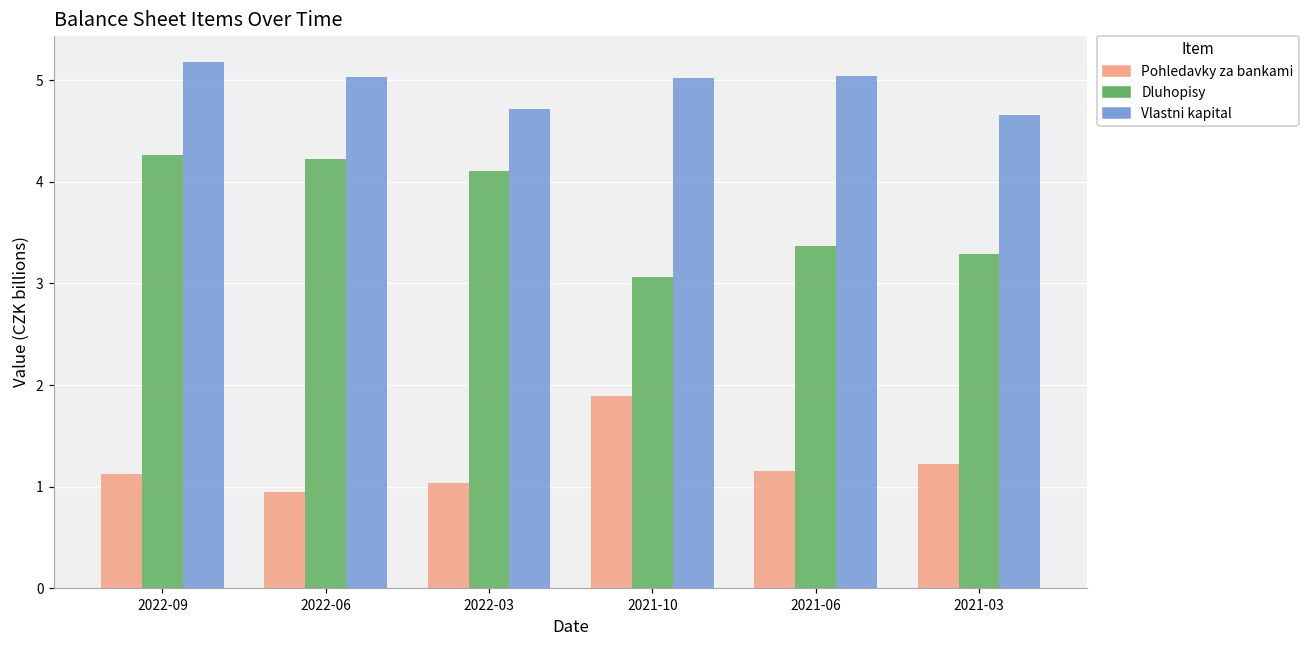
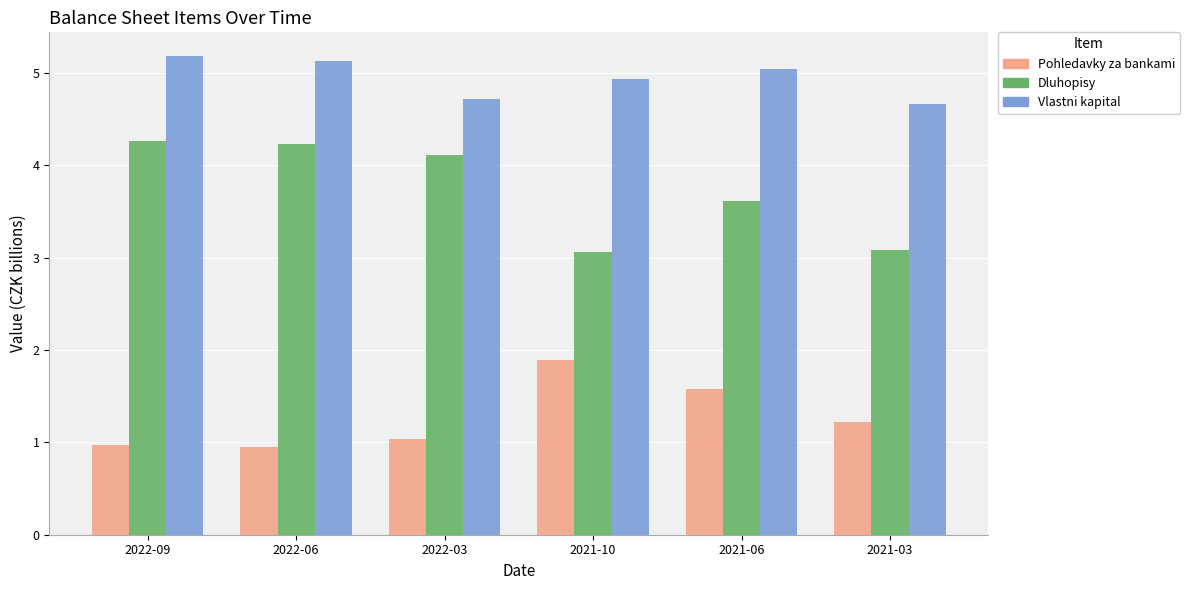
Pohledavky za bankami, 2022-09: 1.1 -> 1.0
Vlastni kapital, 2022-06: 5.0 -> 5.1
Vlastni kapital, 2021-10: 5.0 -> 4.9
Pohledavky za bankami, 2021-06: 1.2 -> 1.6
Dluhopisy, 2021-06: 3.4 -> 3.6
Dluhopisy, 2021-03: 3.3 -> 3.1
